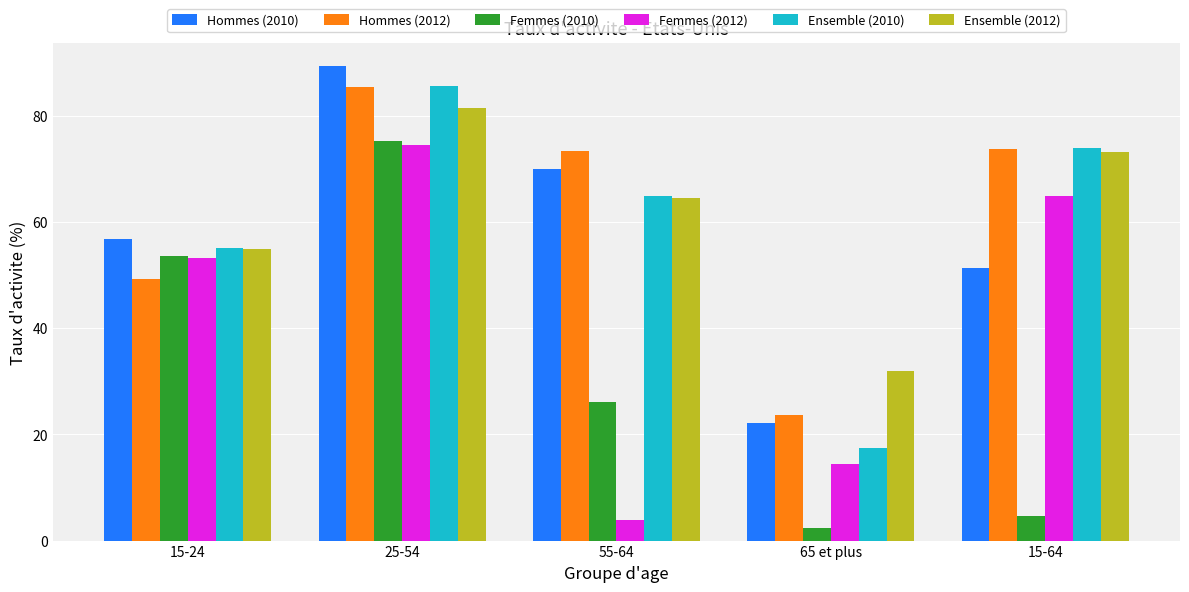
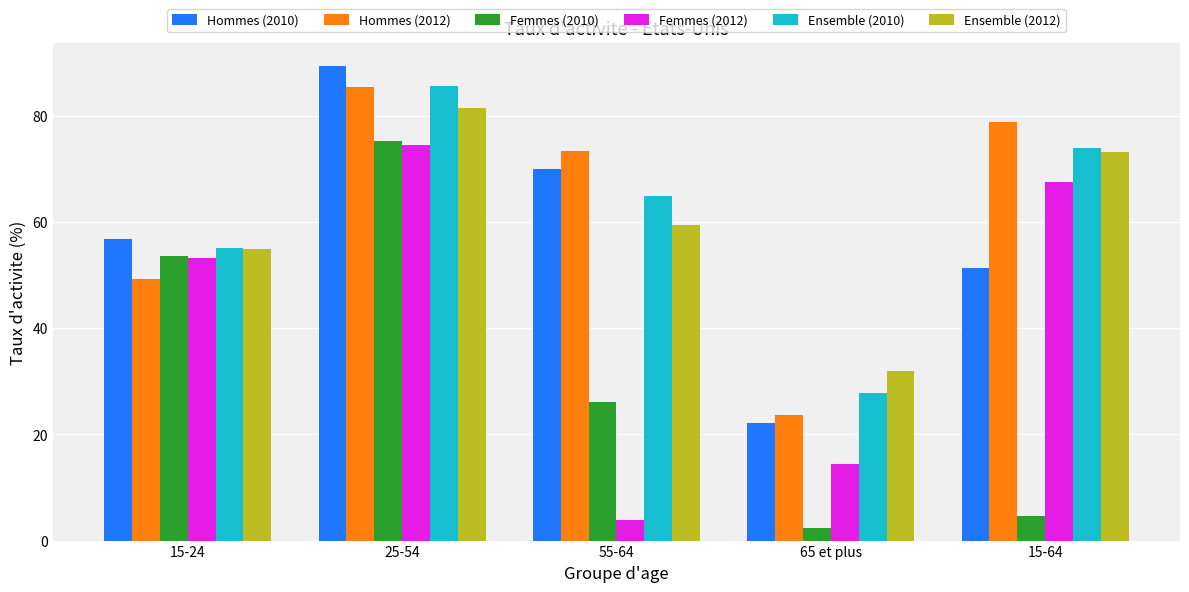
Ensemble (2012), 55-64: 64 -> 59
Ensemble (2010), 65 et plus: 17 -> 28
Hommes (2012), 15-64: 74 -> 79
Femmes (2012), 15-64: 65 -> 68
